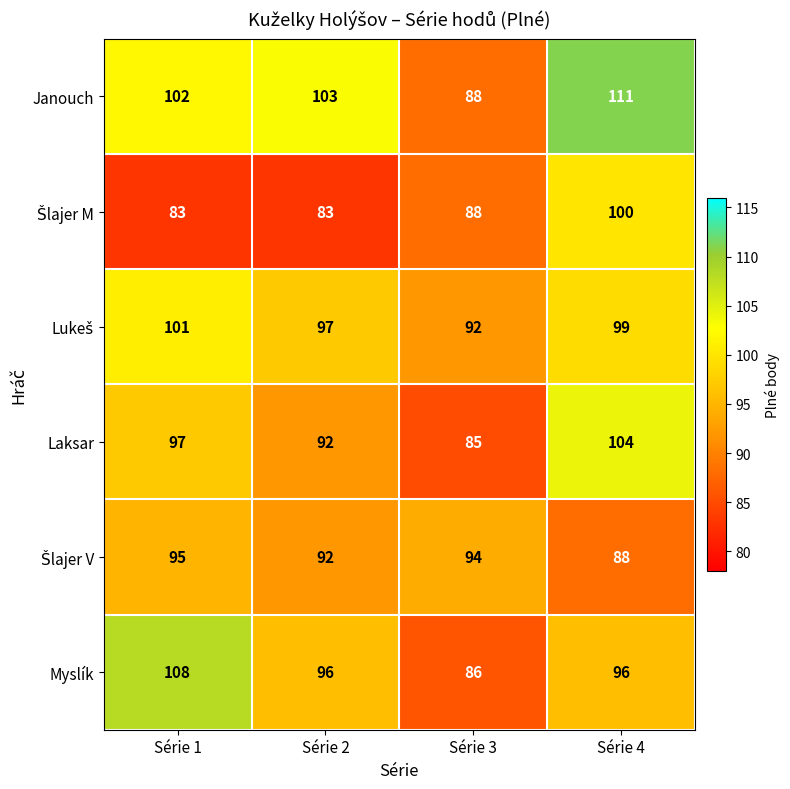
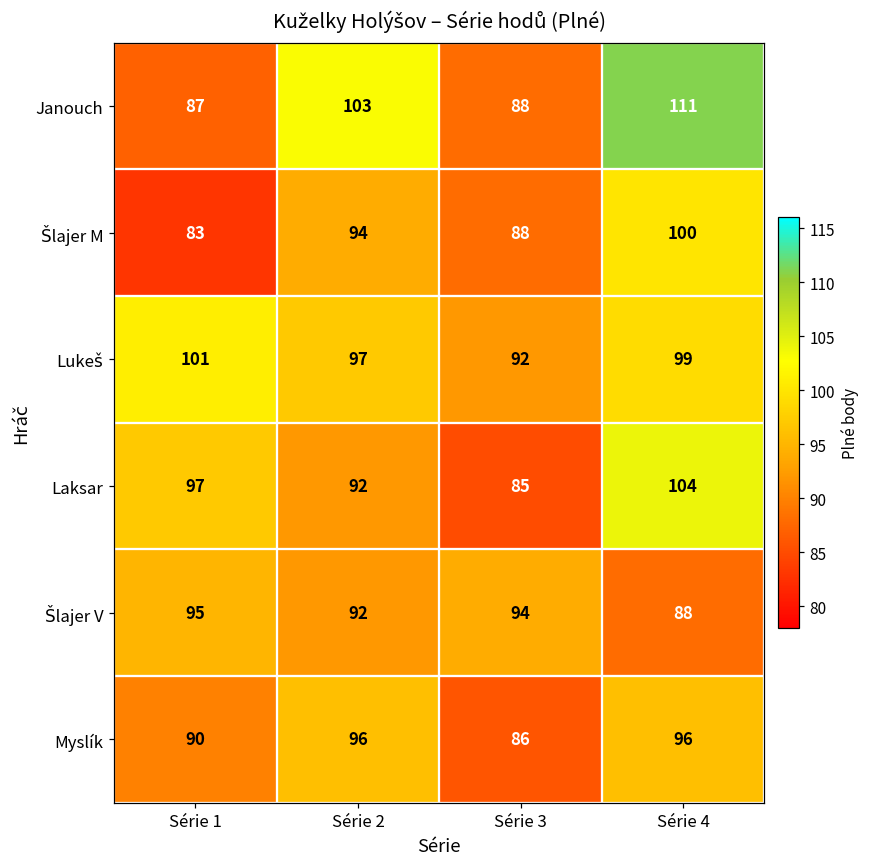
Janouch, Série 1: 102 -> 87
Šlajer M, Série 2: 83 -> 94
Myslík, Série 1: 108 -> 90
